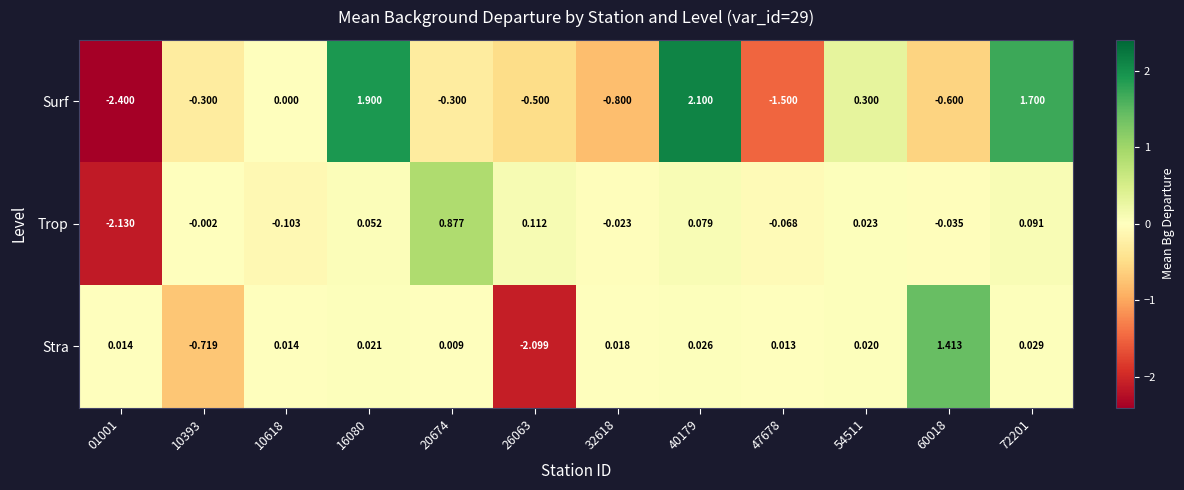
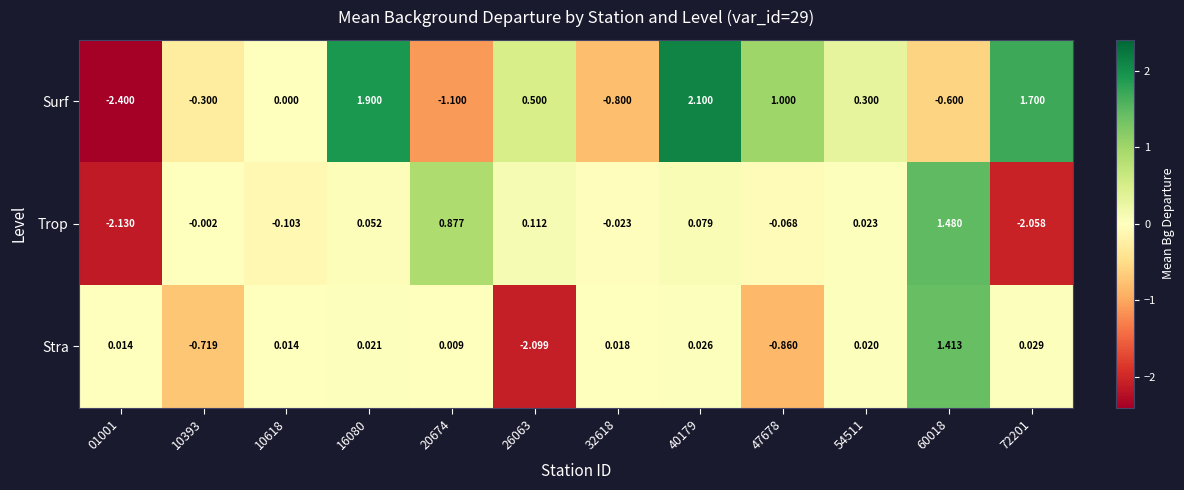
Surf, 20674: -0.300 -> -1.100
Surf, 26063: -0.500 -> 0.500
Surf, 47678: -1.500 -> 1.000
Trop, 60018: -0.035 -> 1.480
Trop, 72201: 0.091 -> -2.058
Stra, 47678: 0.013 -> -0.860
